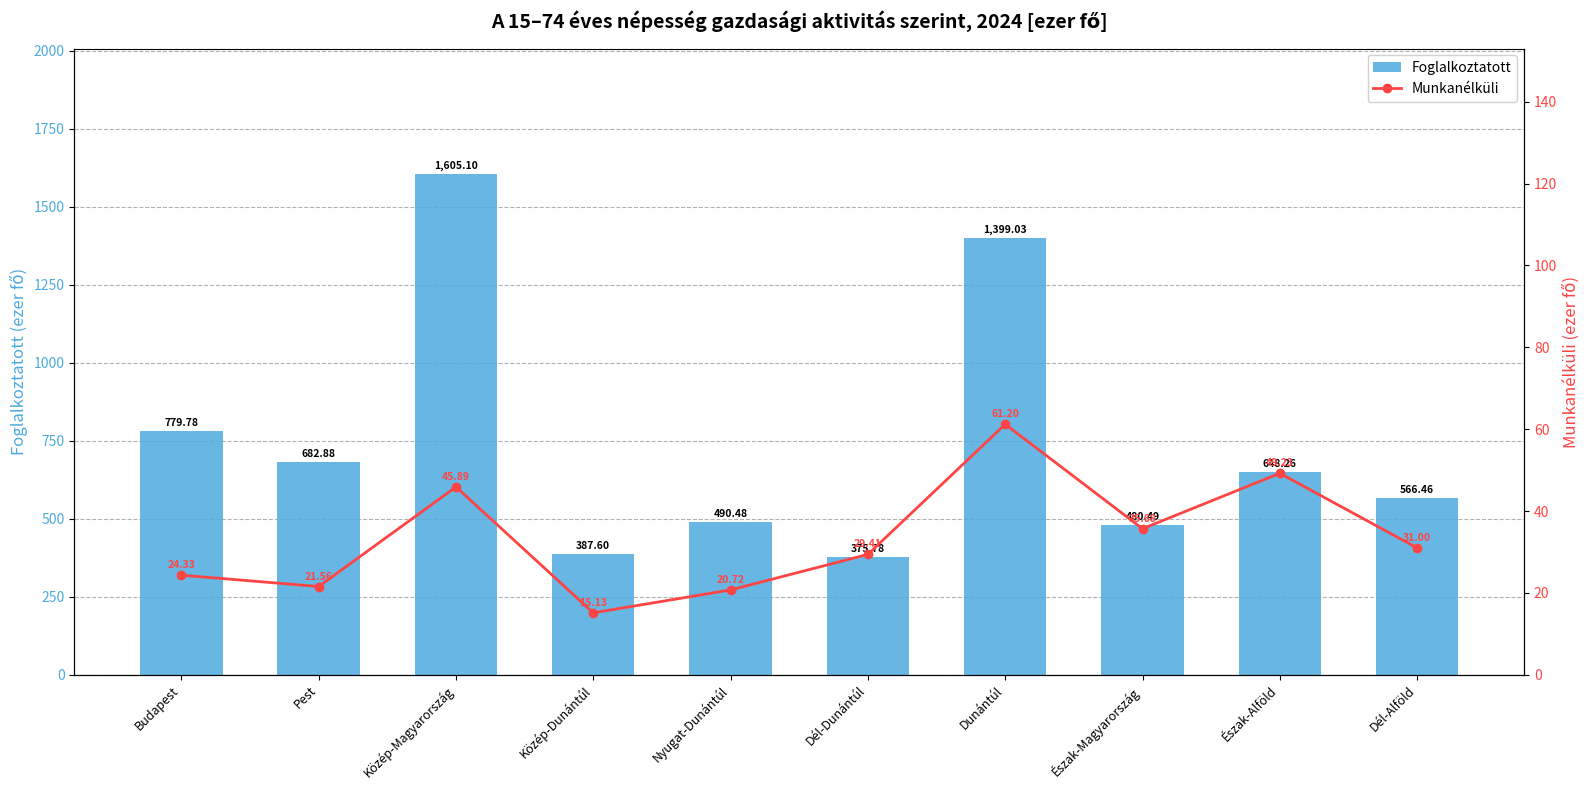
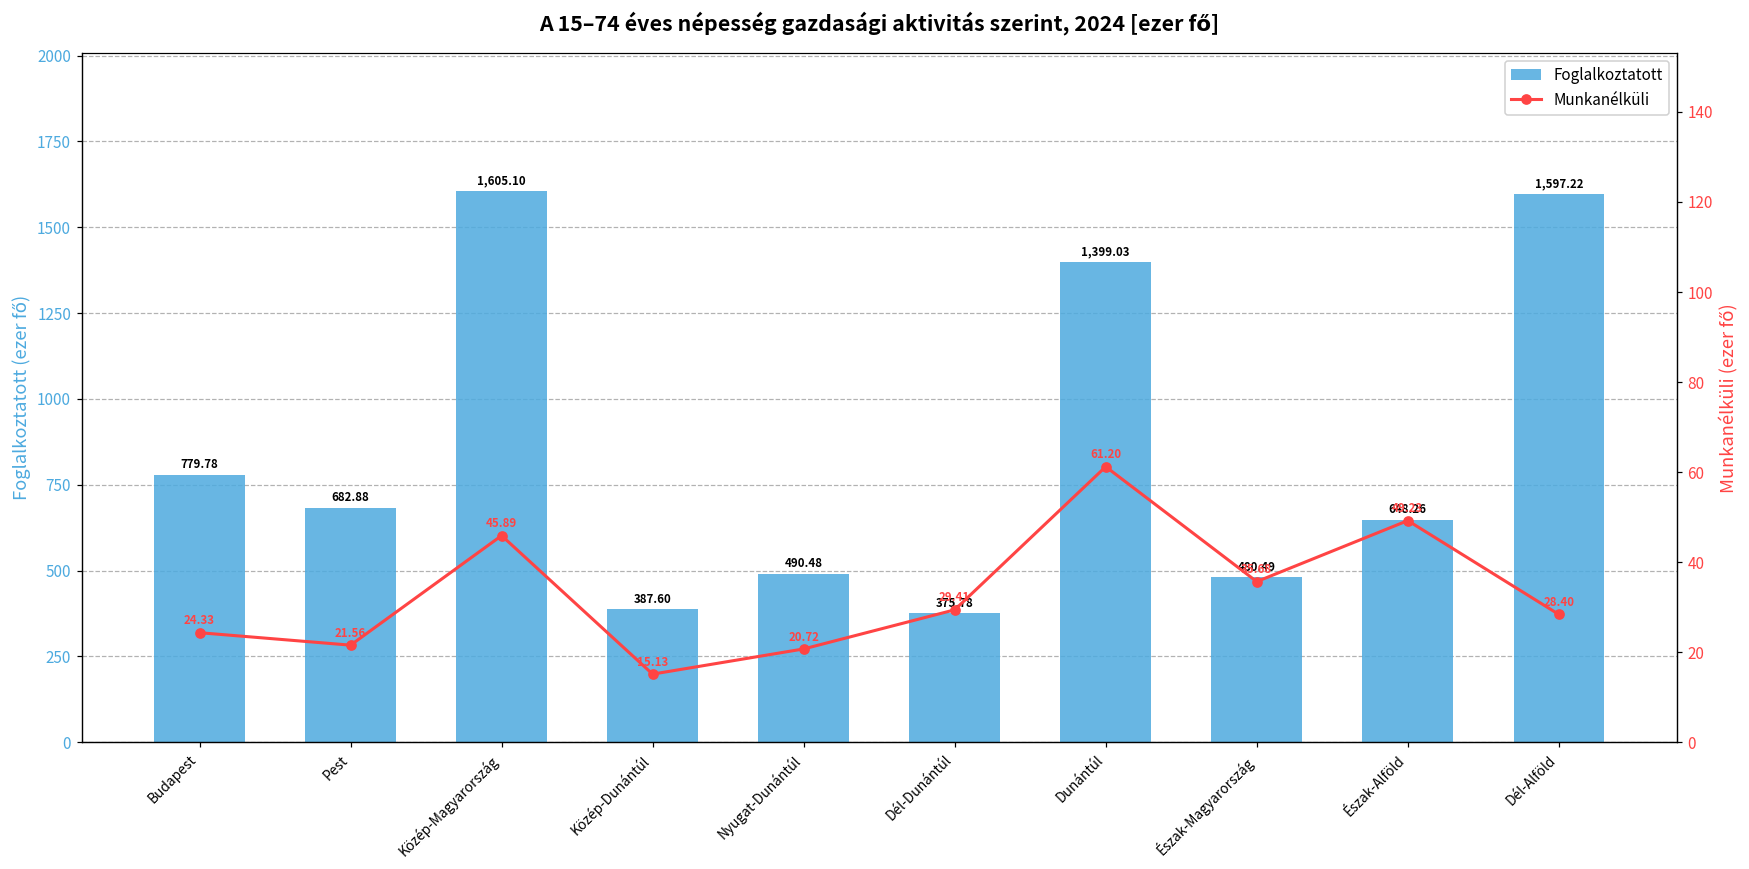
Foglalkoztatott, Dél-Alföld: 566.46 -> 1,597.22
Munkanélküli, Dél-Alföld: 31.00 -> 28.40
